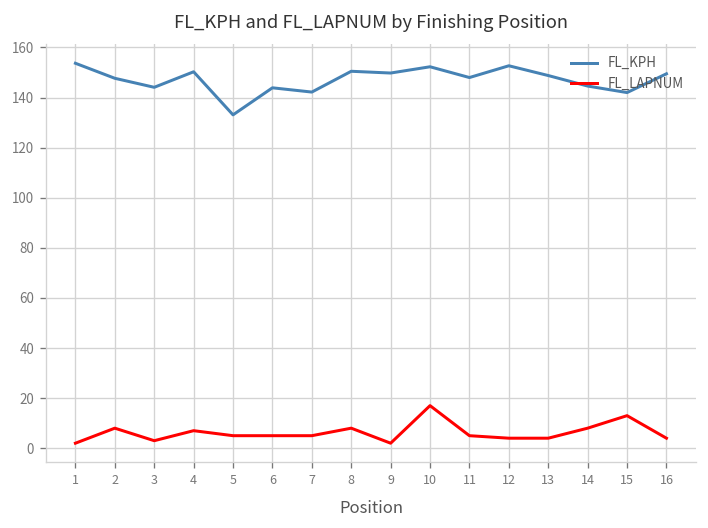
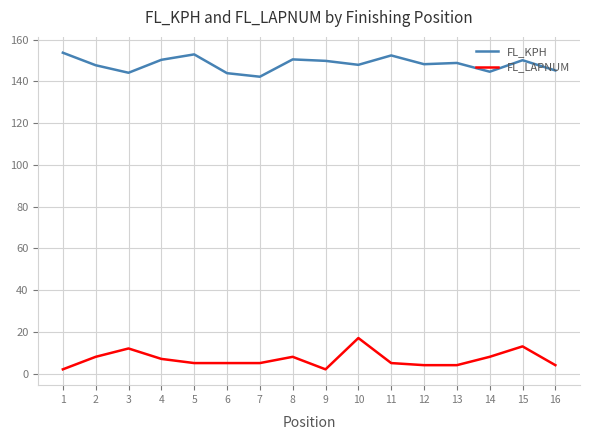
FL_LAPNUM, 3: 3 -> 12
FL_KPH, 5: 133 -> 153
FL_KPH, 10: 152 -> 148
FL_KPH, 11: 148 -> 152
FL_KPH, 12: 153 -> 148
FL_KPH, 15: 142 -> 150
FL_KPH, 16: 150 -> 145
